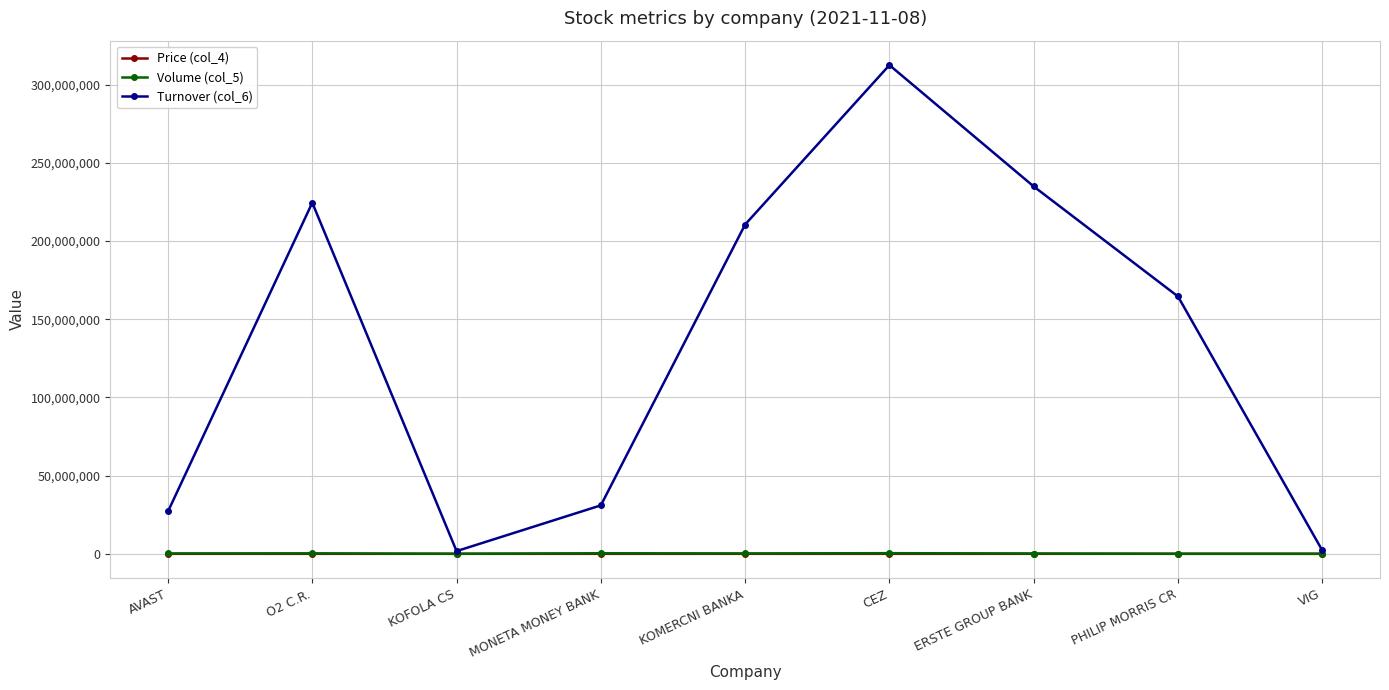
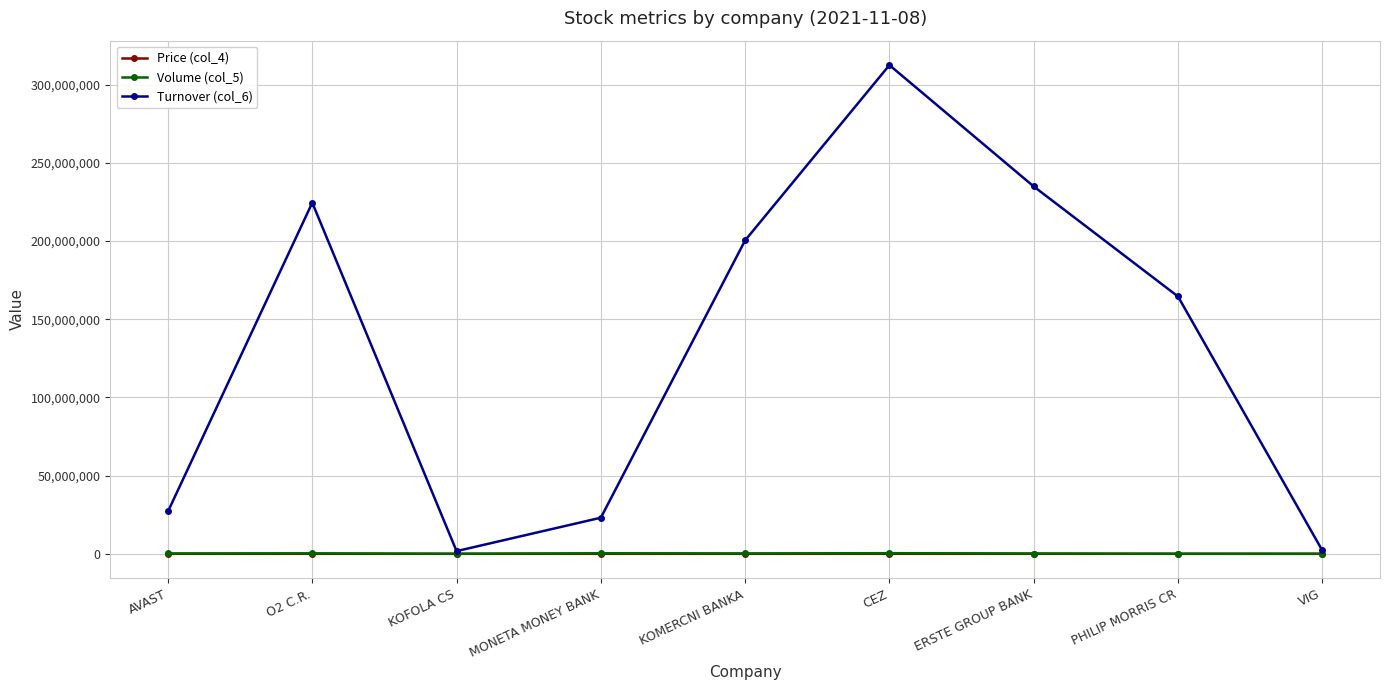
Turnover (col_6), MONETA MONEY BANK: 31,000,000 -> 23,000,000
Turnover (col_6), KOMERCNI BANKA: 211,000,000 -> 200,000,000
